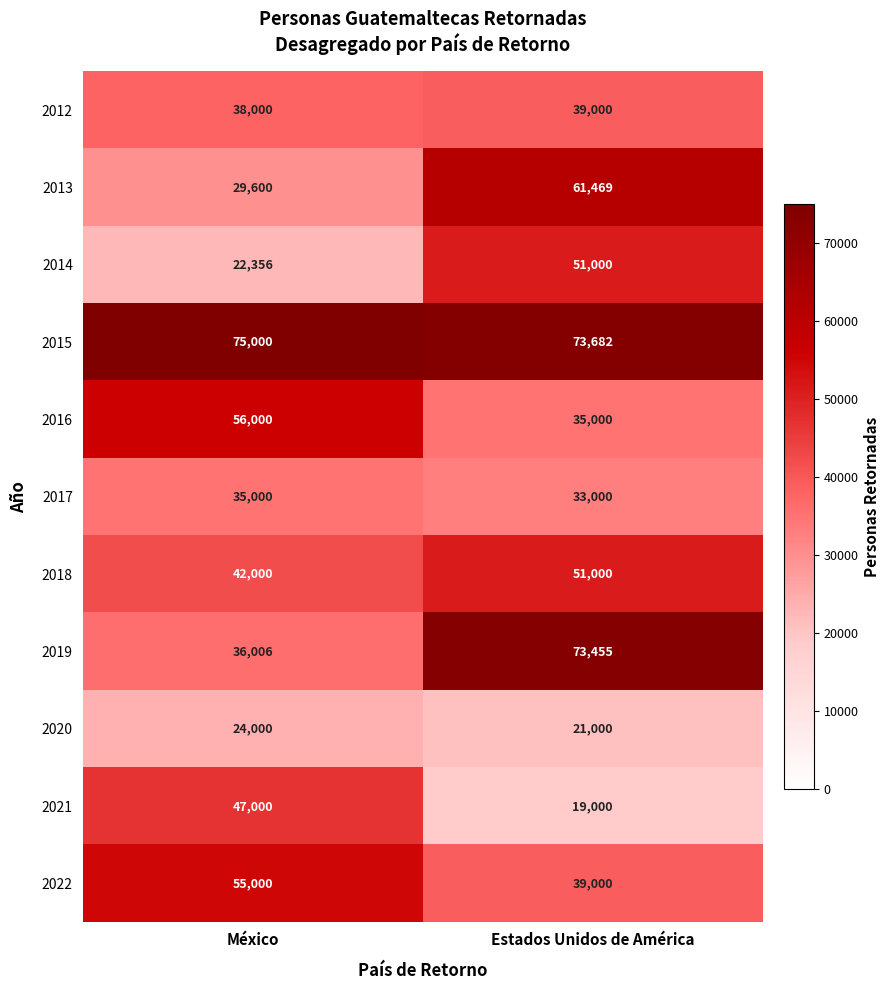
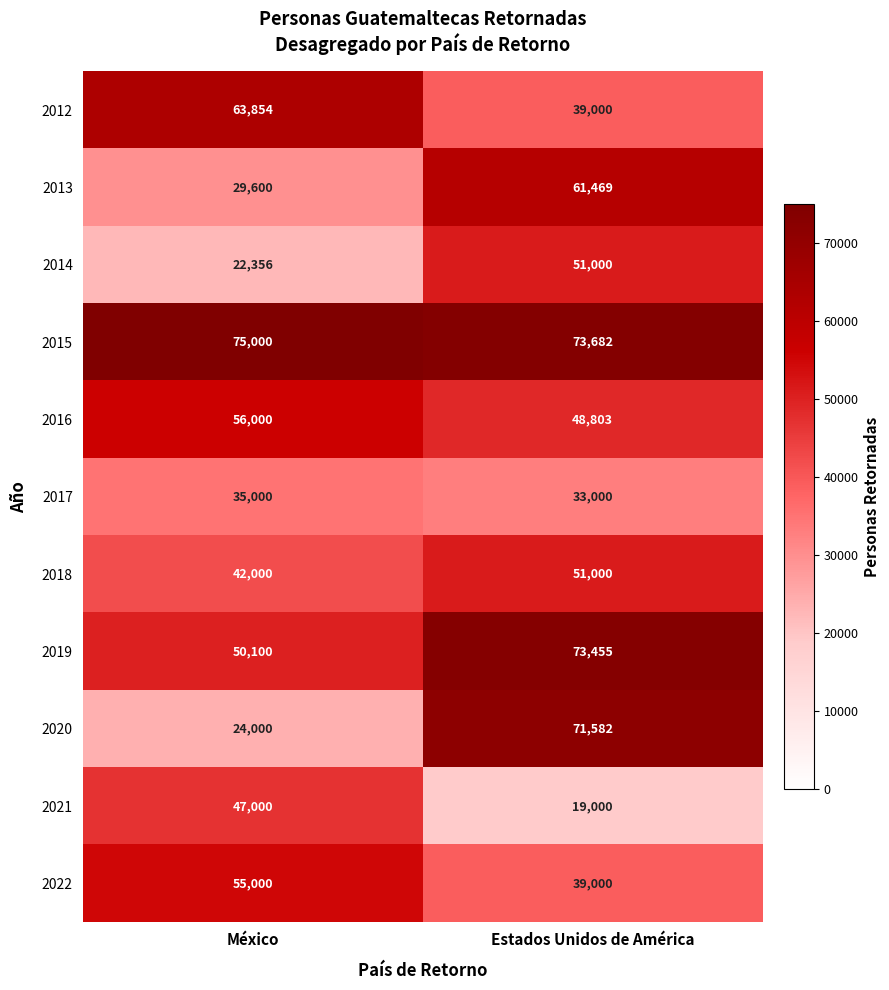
2012, México: 38,000 -> 63,854
2016, Estados Unidos de América: 35,000 -> 48,803
2019, México: 36,006 -> 50,100
2020, Estados Unidos de América: 21,000 -> 71,582
